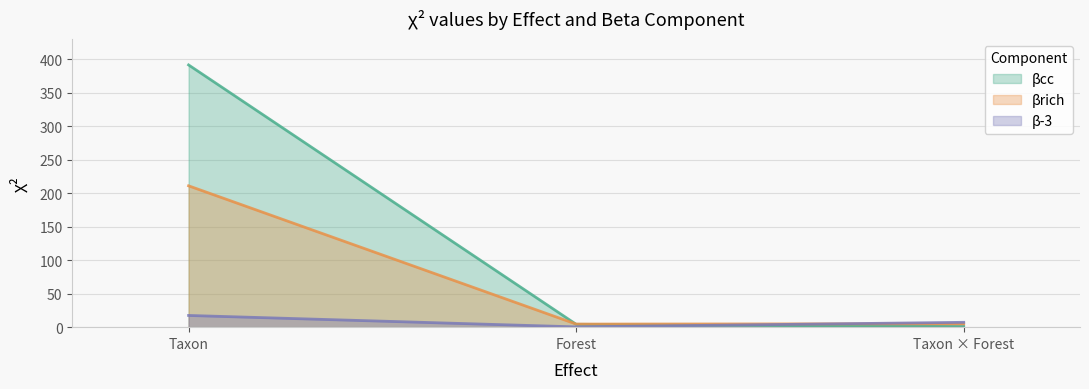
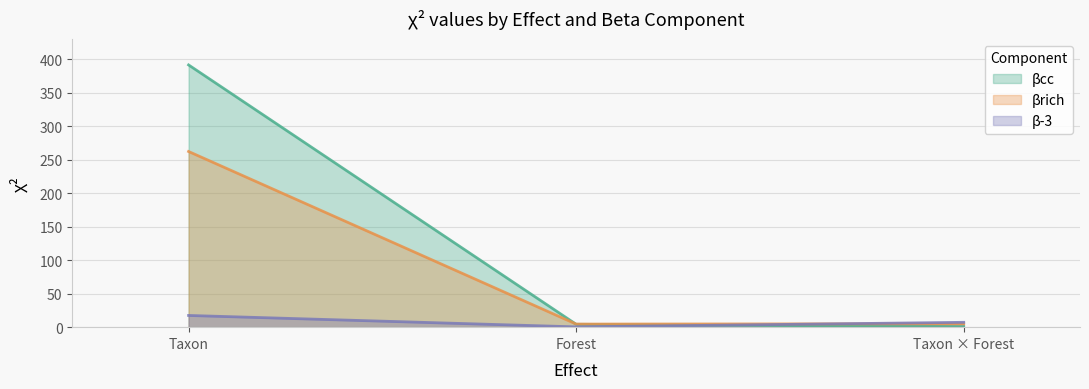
βrich, Taxon: 210 -> 260
